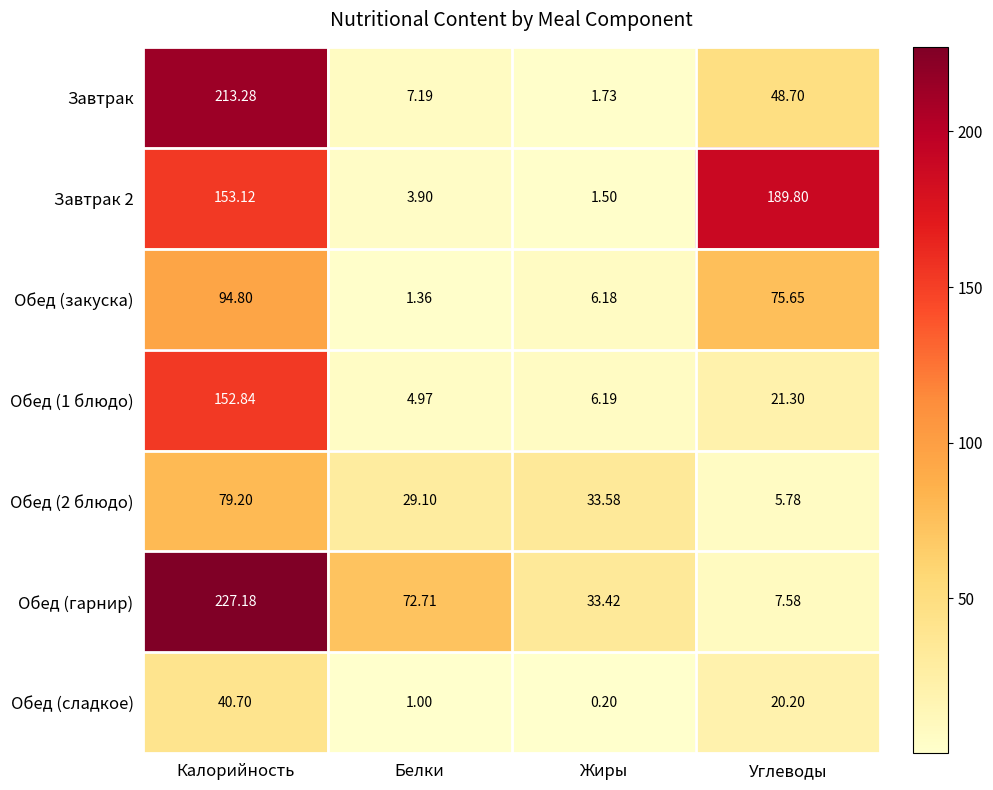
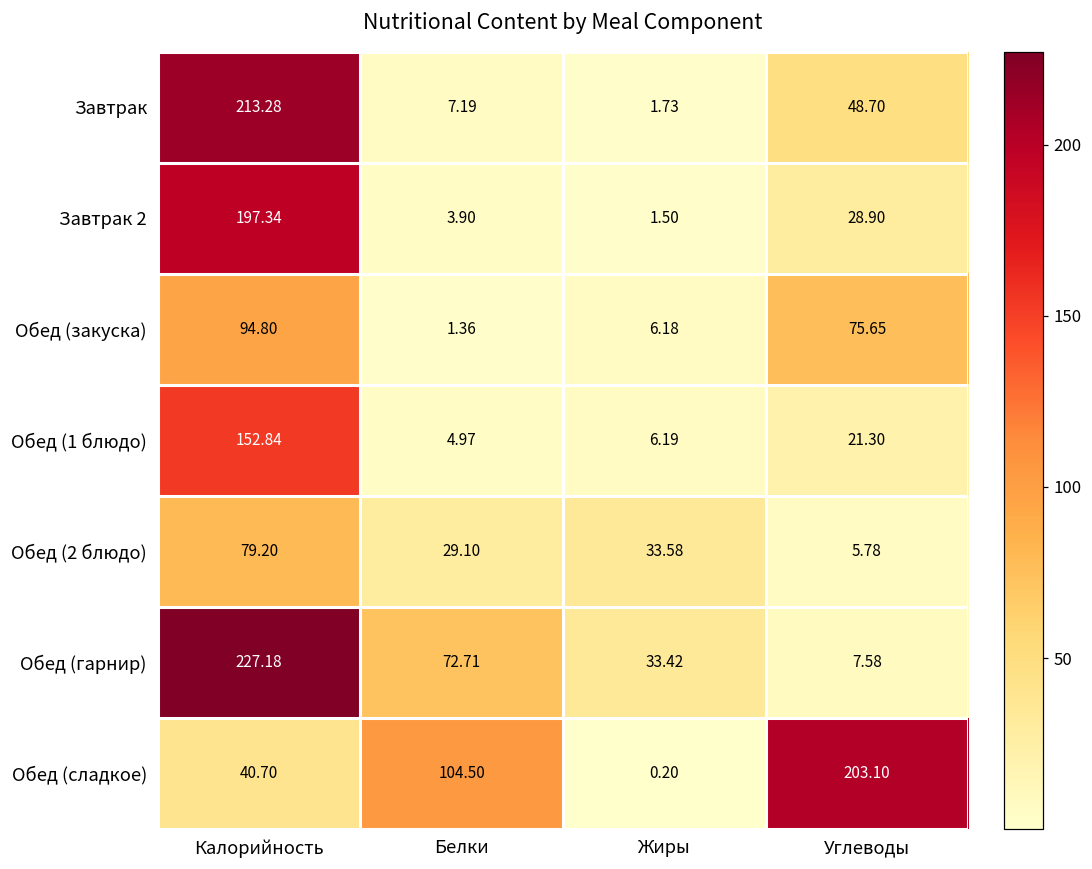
Завтрак 2, Калорийность: 153.12 -> 197.34
Завтрак 2, Углеводы: 189.80 -> 28.90
Обед (сладкое), Белки: 1.00 -> 104.50
Обед (сладкое), Углеводы: 20.20 -> 203.10
